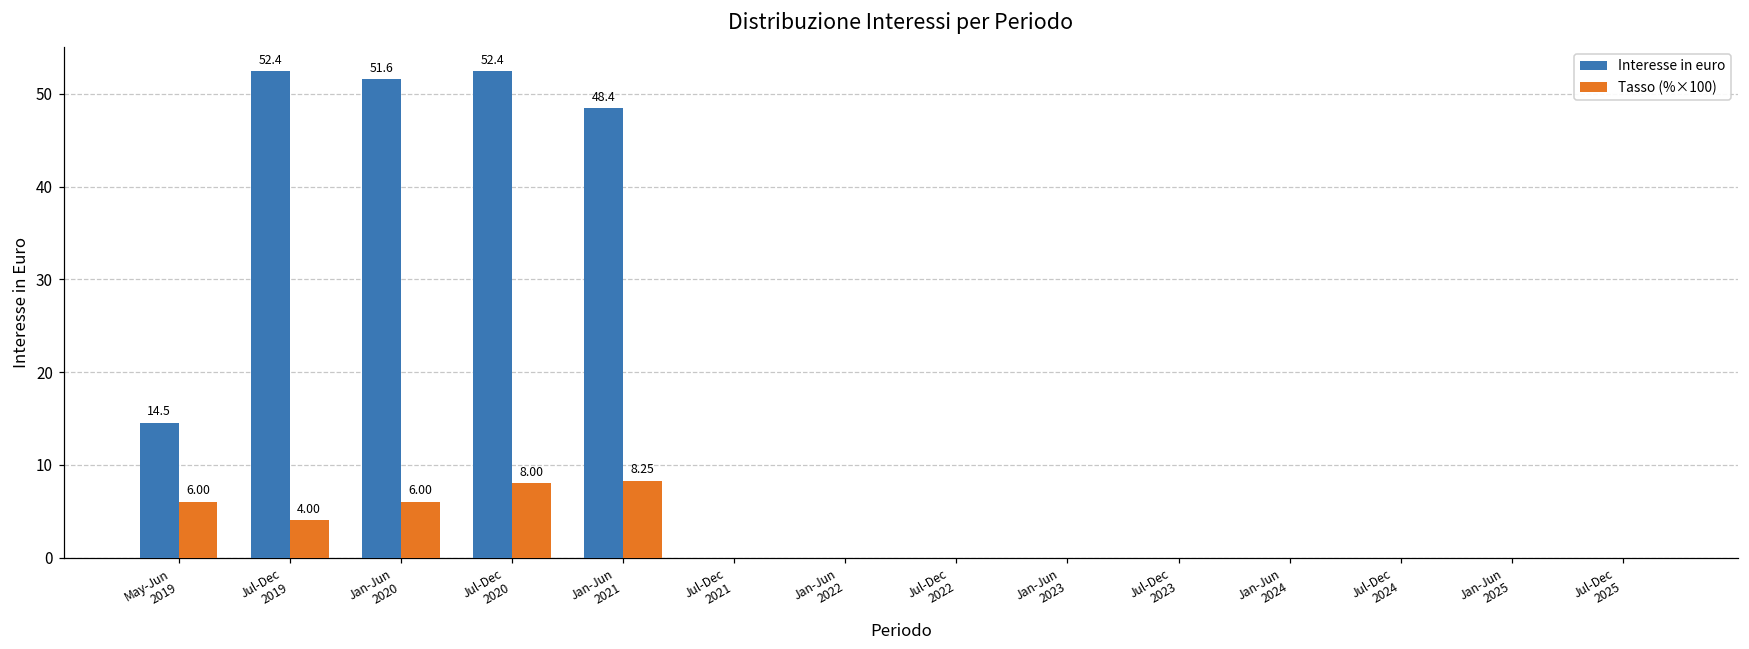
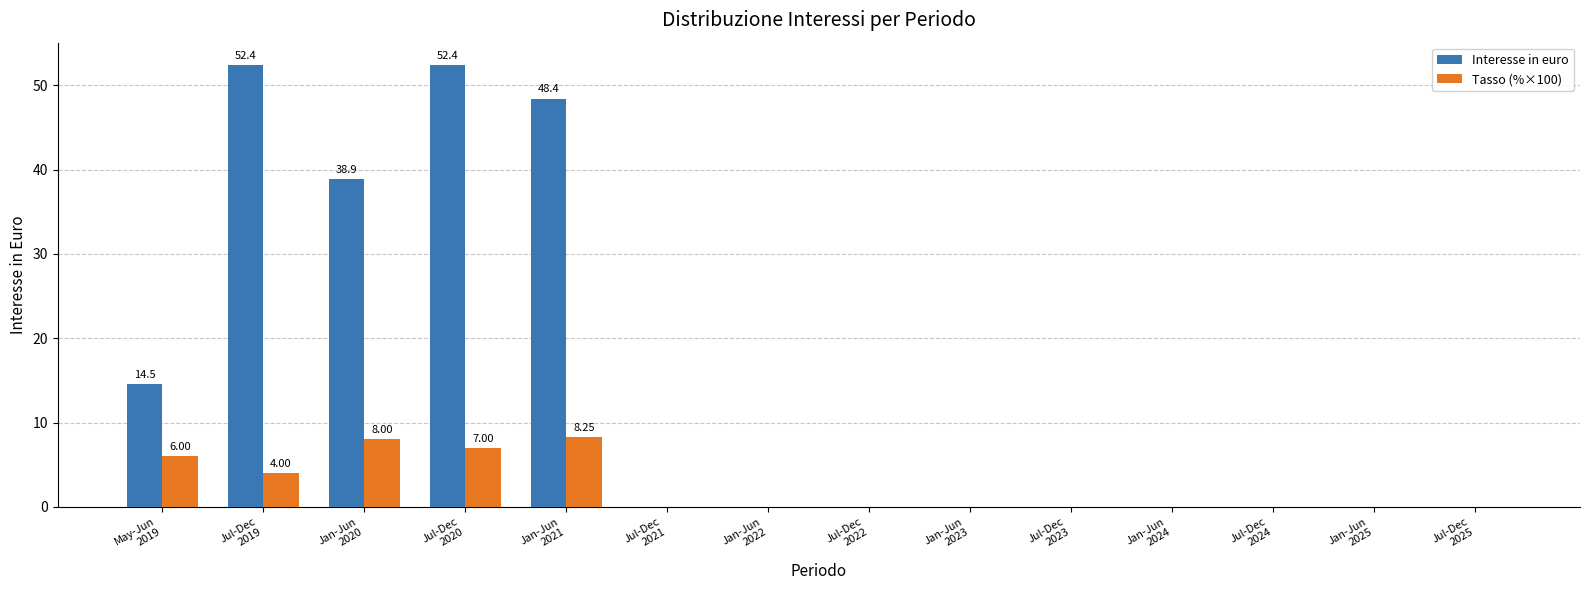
Interesse in euro, Jan-Jun 2020: 51.6 -> 38.9
Tasso (%×100), Jan-Jun 2020: 6.00 -> 8.00
Tasso (%×100), Jul-Dec 2020: 8.00 -> 7.00
